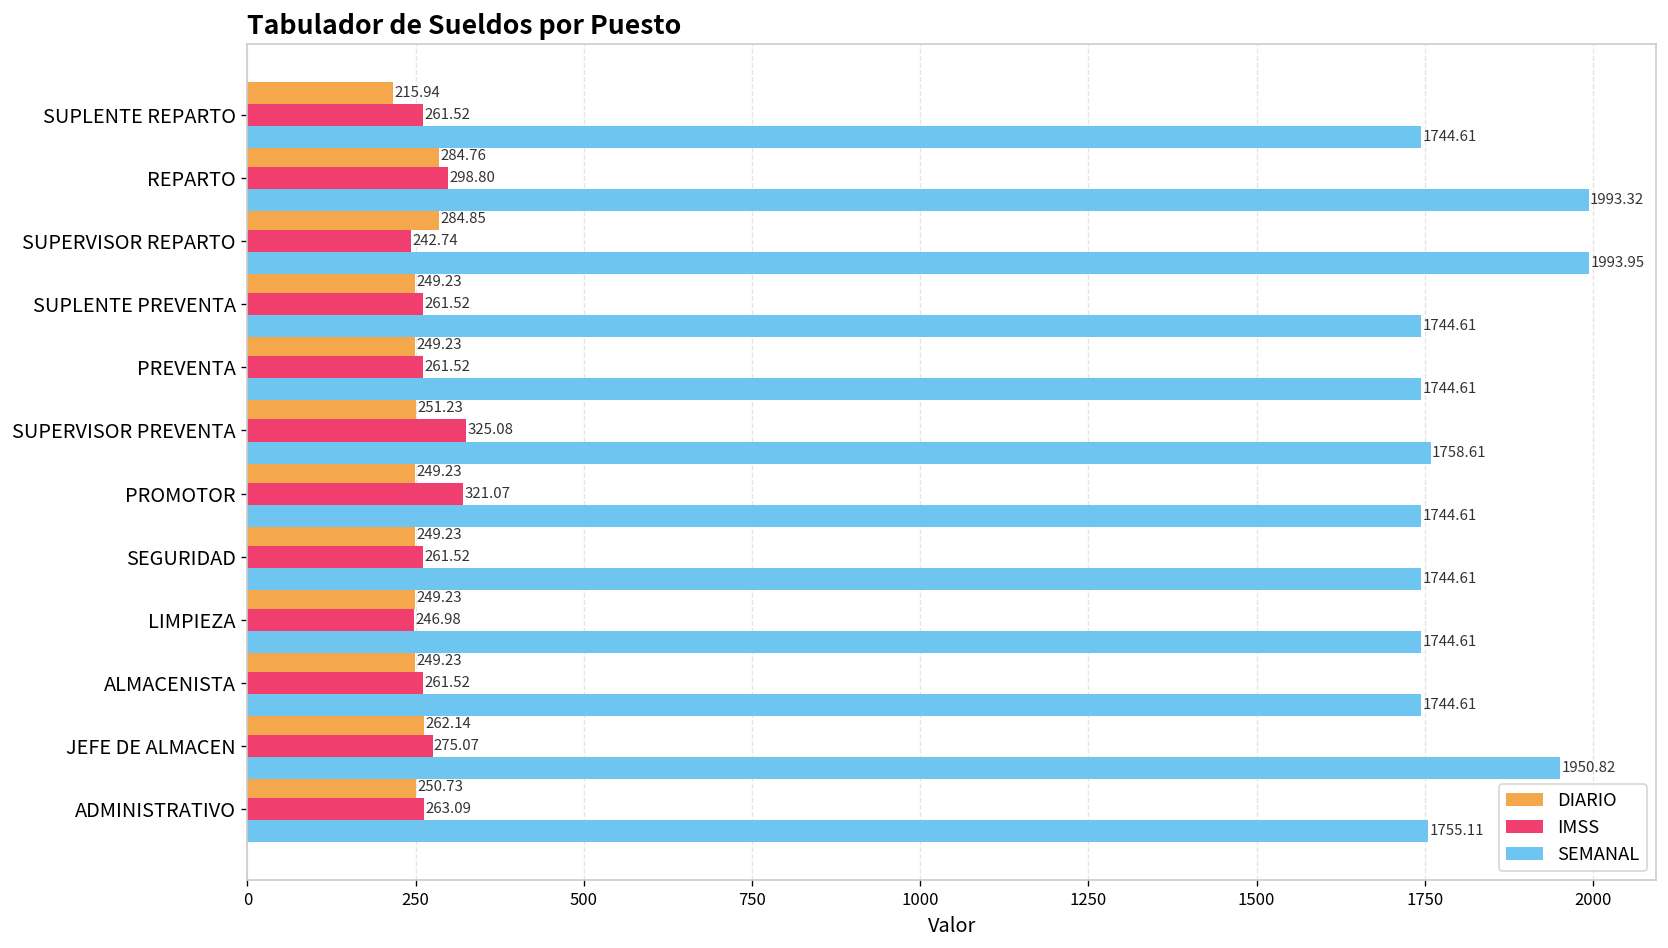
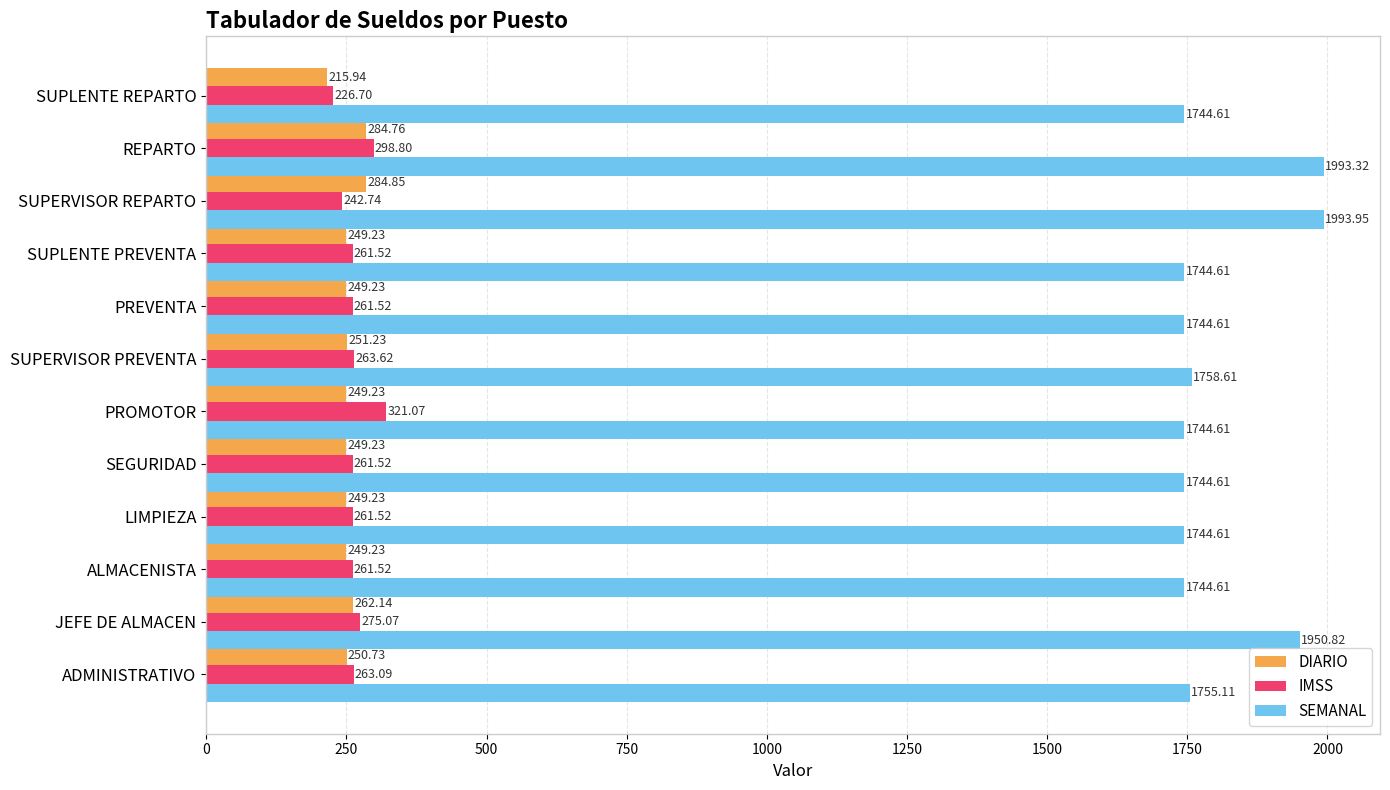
IMSS, SUPLENTE REPARTO: 261.52 -> 226.70
IMSS, SUPERVISOR PREVENTA: 325.08 -> 263.62
IMSS, LIMPIEZA: 246.98 -> 261.52
